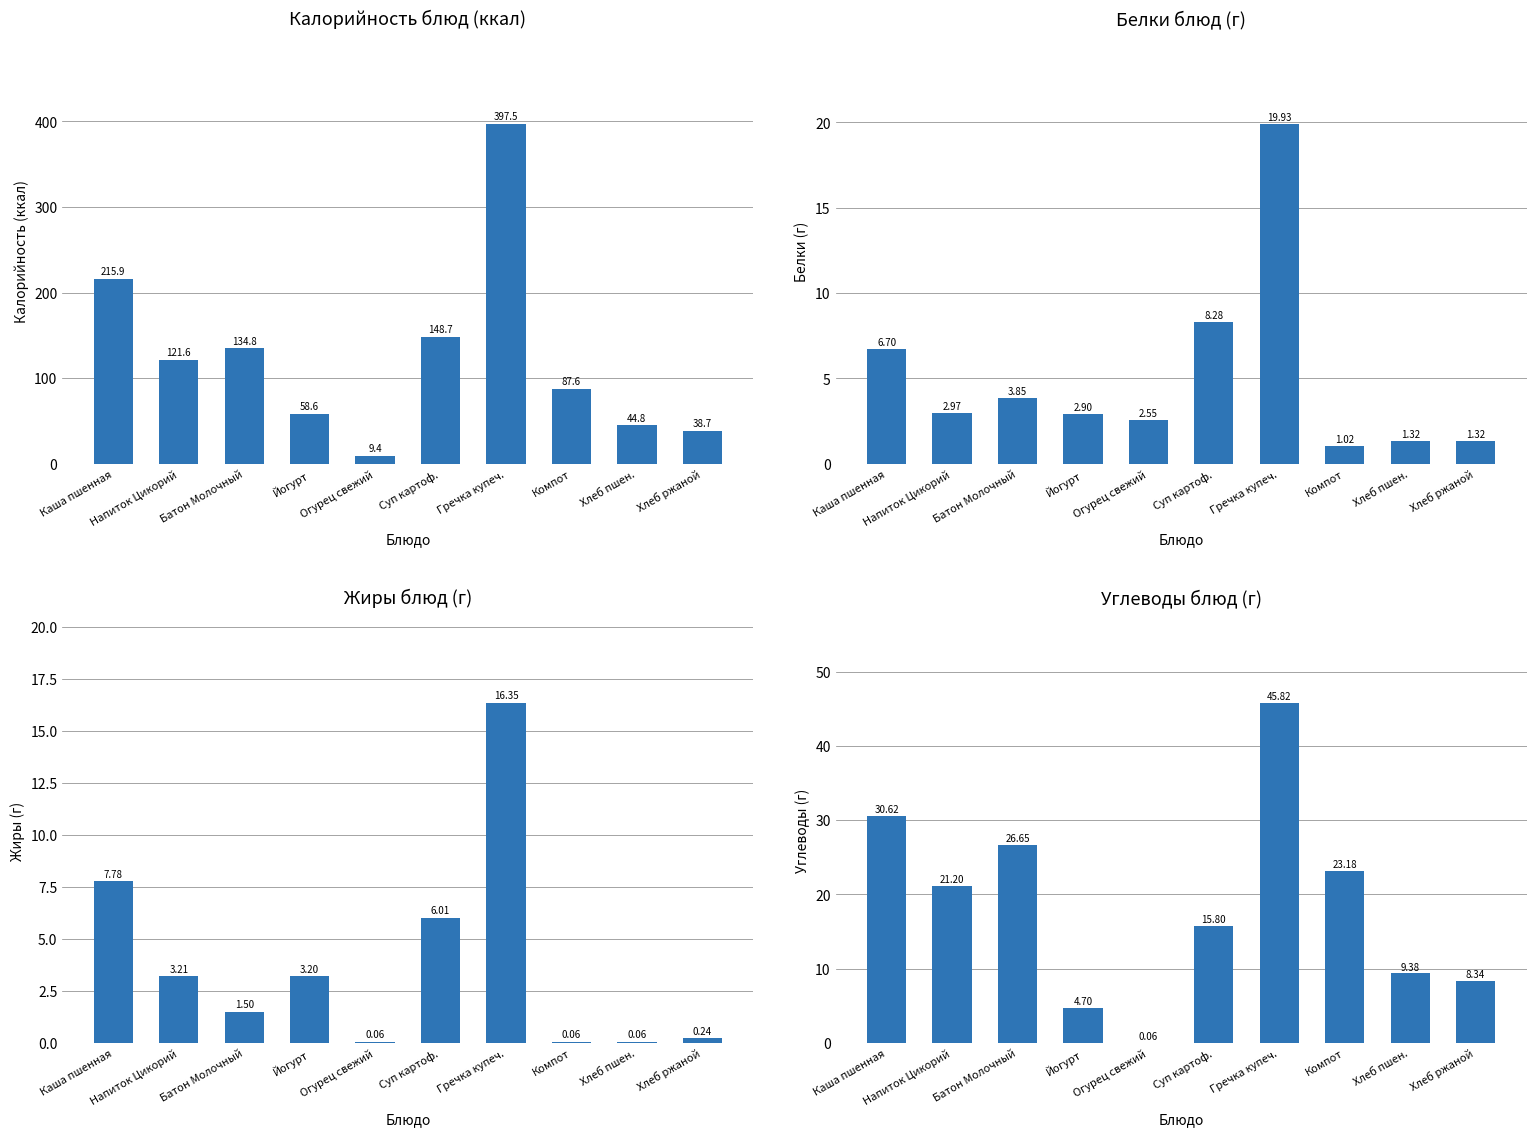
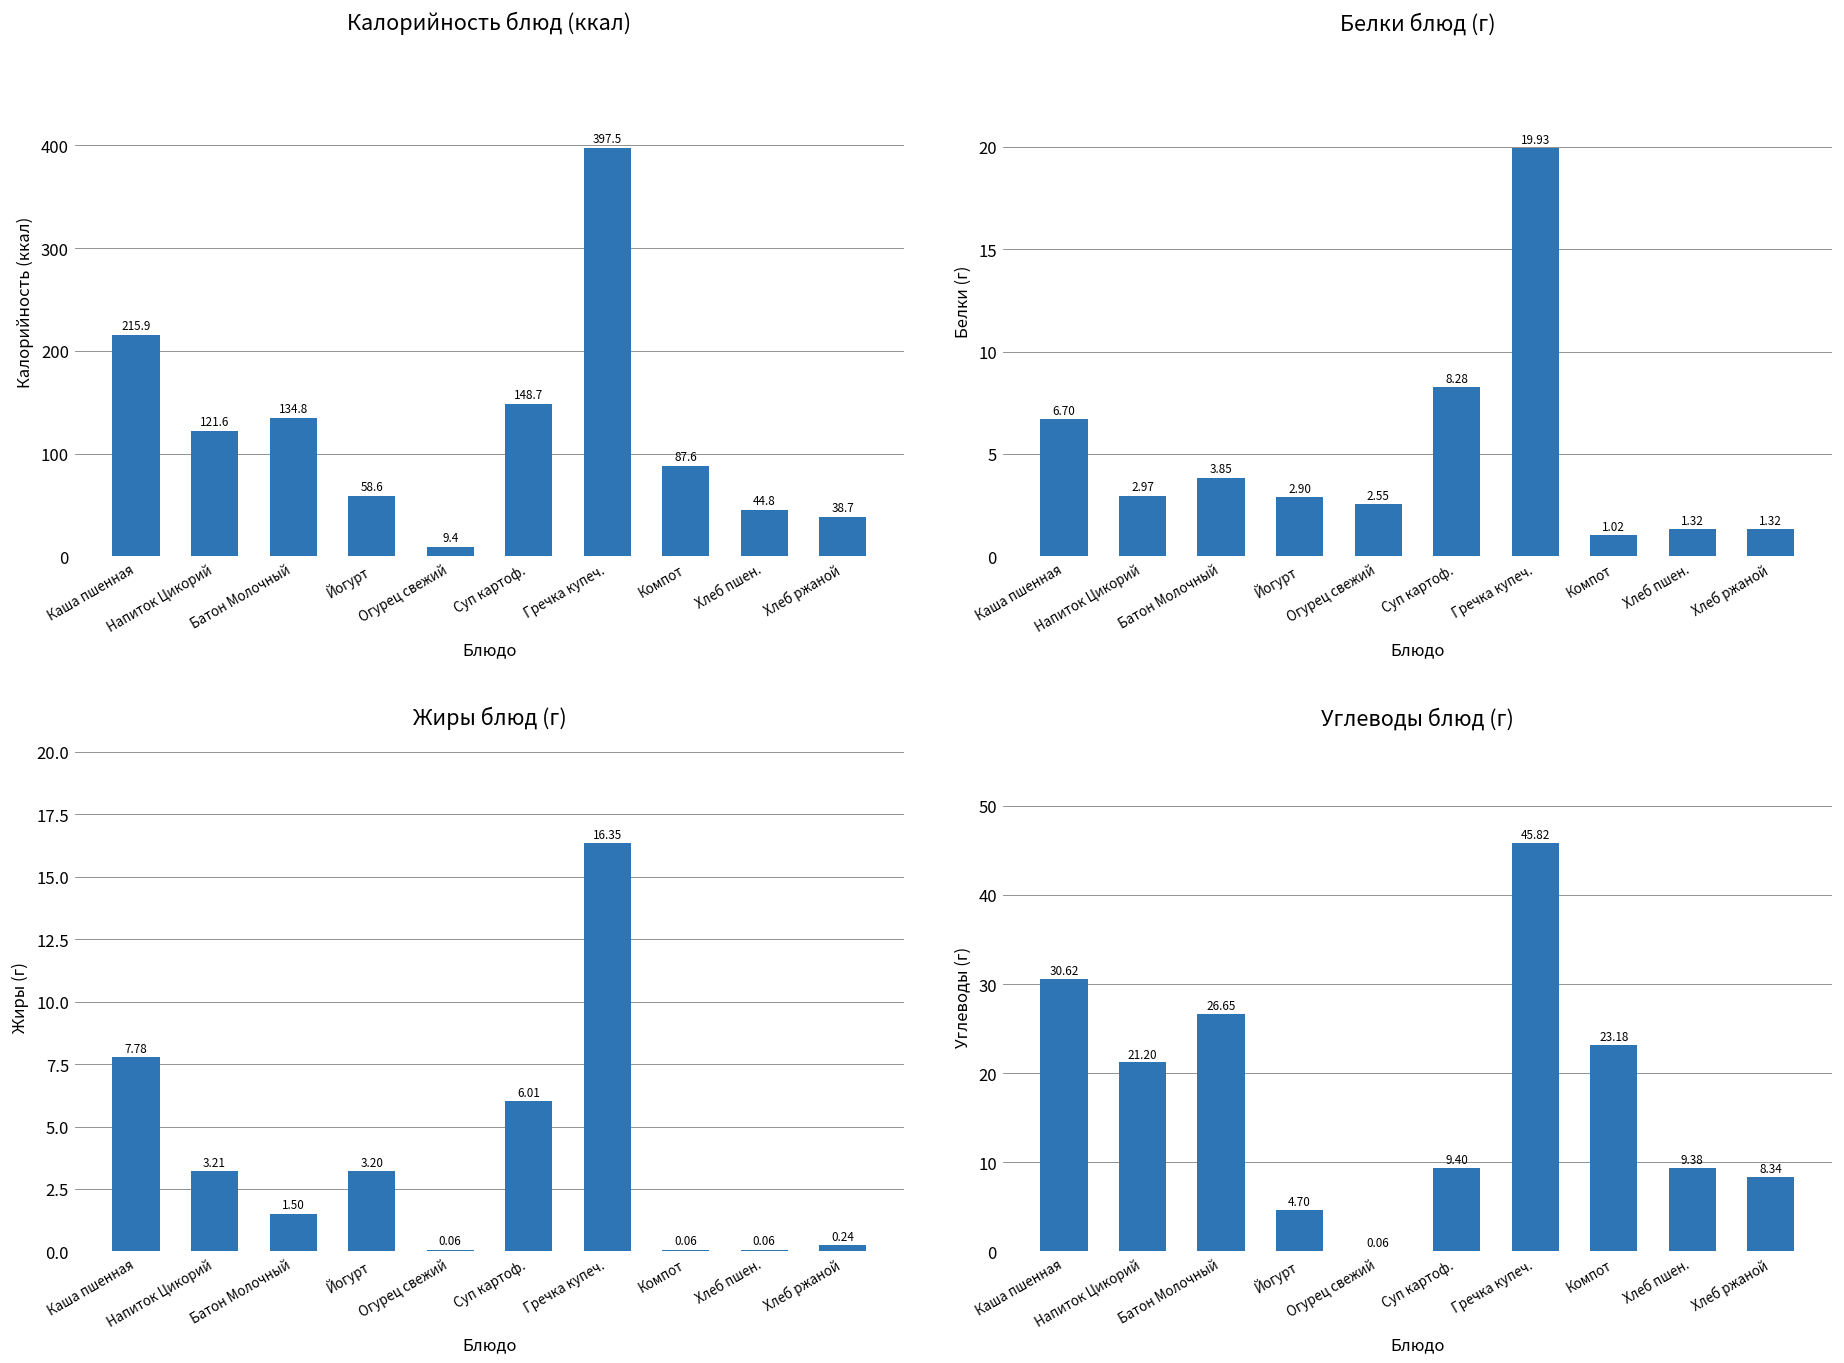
Углеводы блюд (г), Суп картоф.: 15.80 -> 9.40
